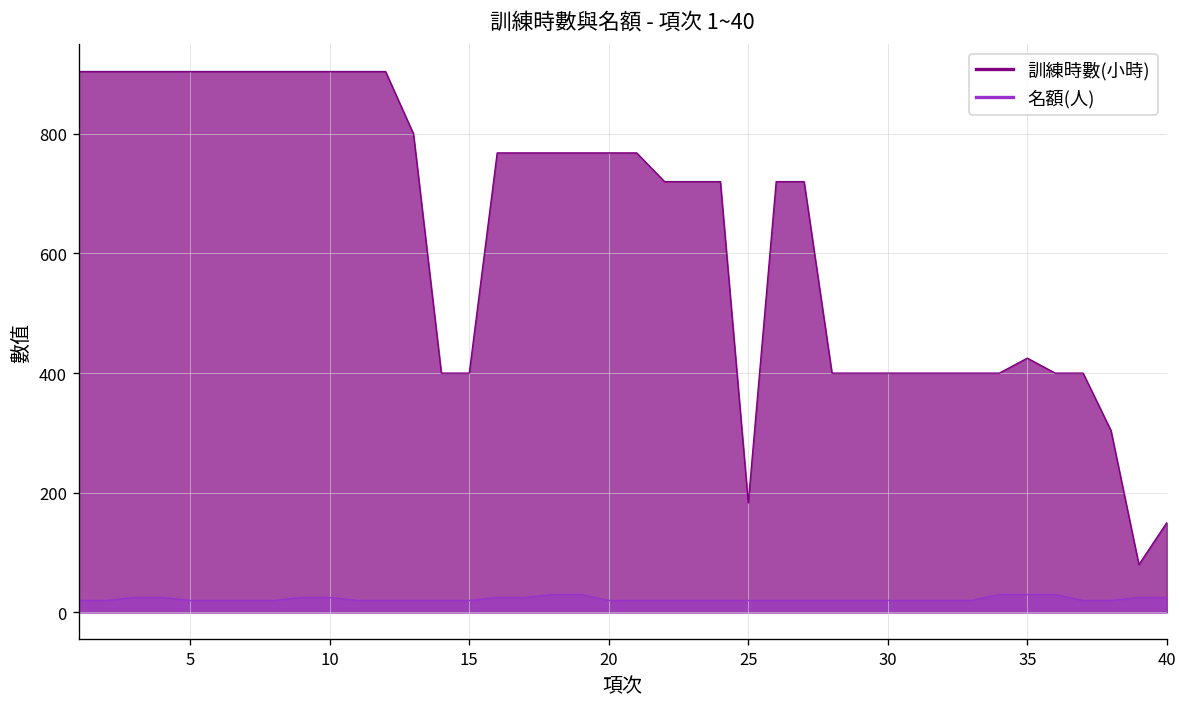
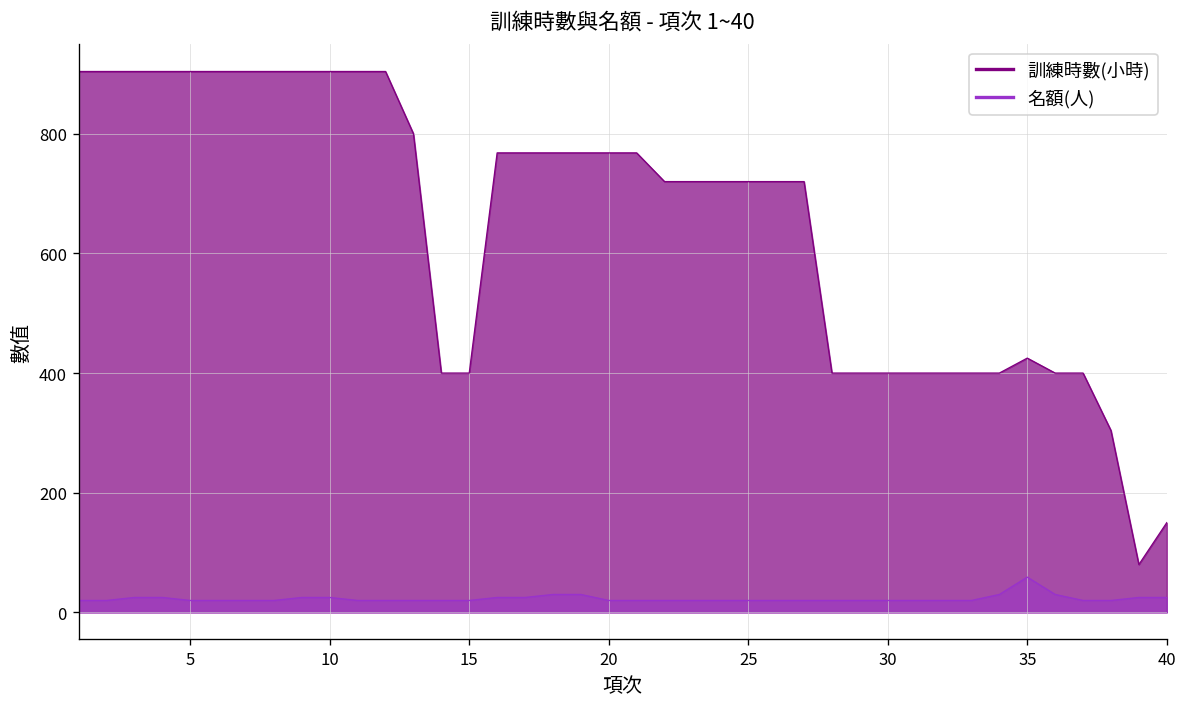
訓練時數(小時), 25: 180 -> 720
名額(人), 35: 30 -> 60
